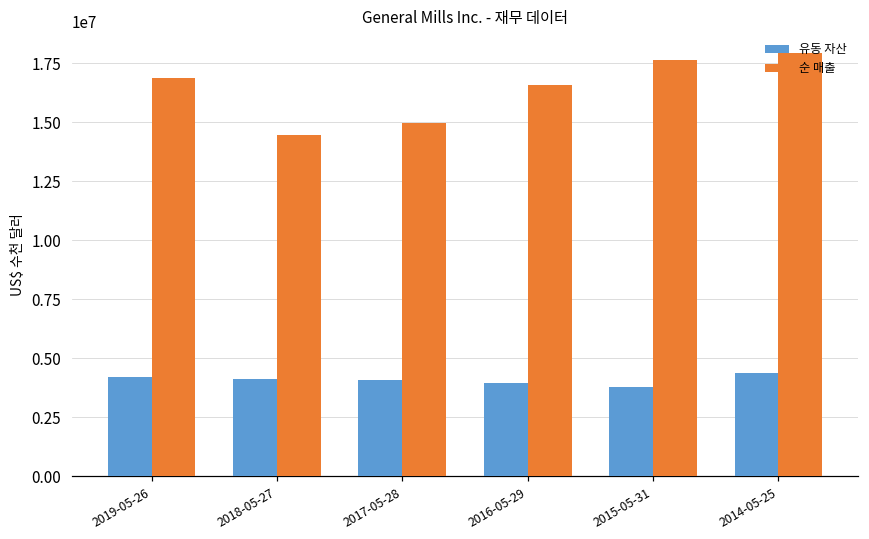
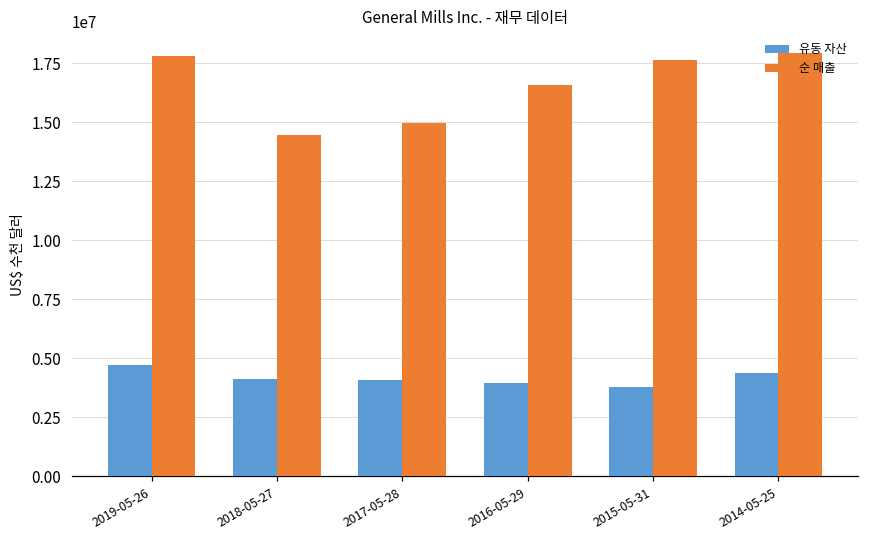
유동 자산, 2019-05-26: 4200000 -> 4700000
순 매출, 2019-05-26: 16900000 -> 17800000
